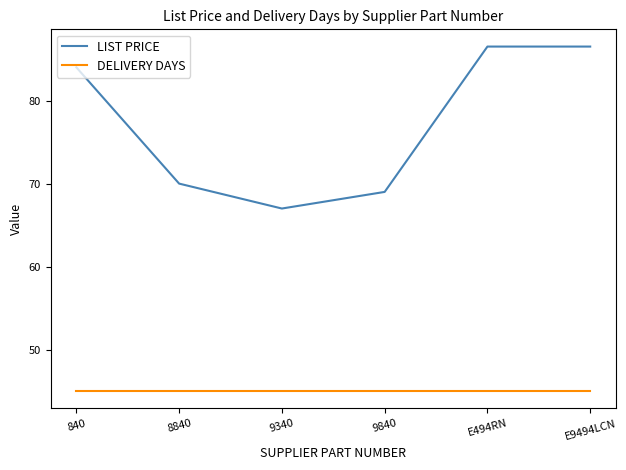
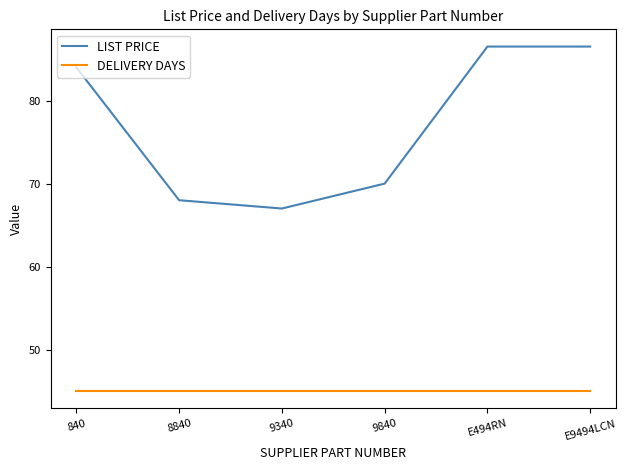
LIST PRICE, 8840: 70 -> 68
LIST PRICE, 9840: 69 -> 70
